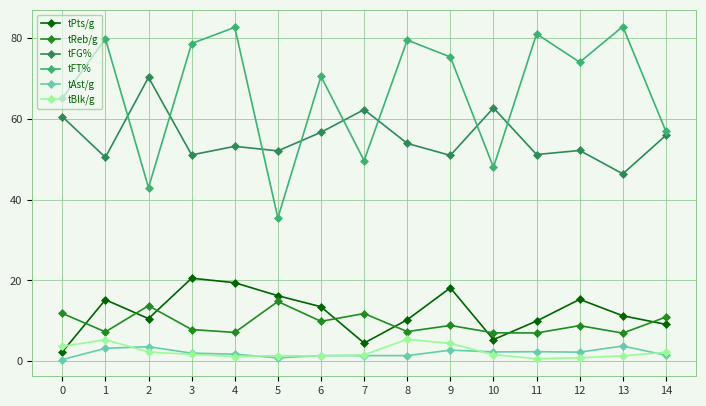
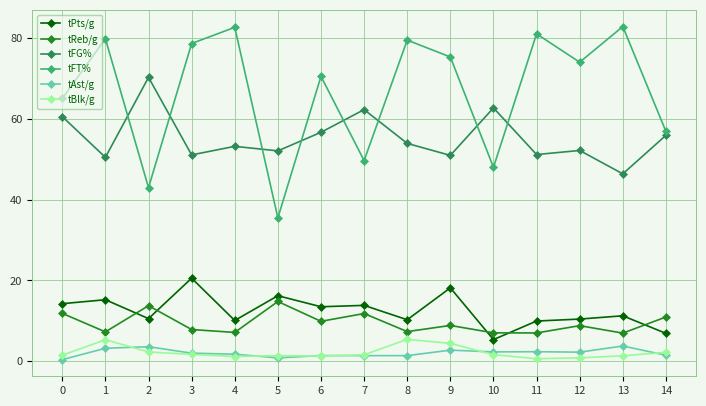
tPts/g, 0: 2 -> 14
tBlk/g, 0: 4 -> 1
tPts/g, 4: 19 -> 10
tPts/g, 7: 4 -> 14
tPts/g, 12: 15 -> 10
tPts/g, 14: 9 -> 7
